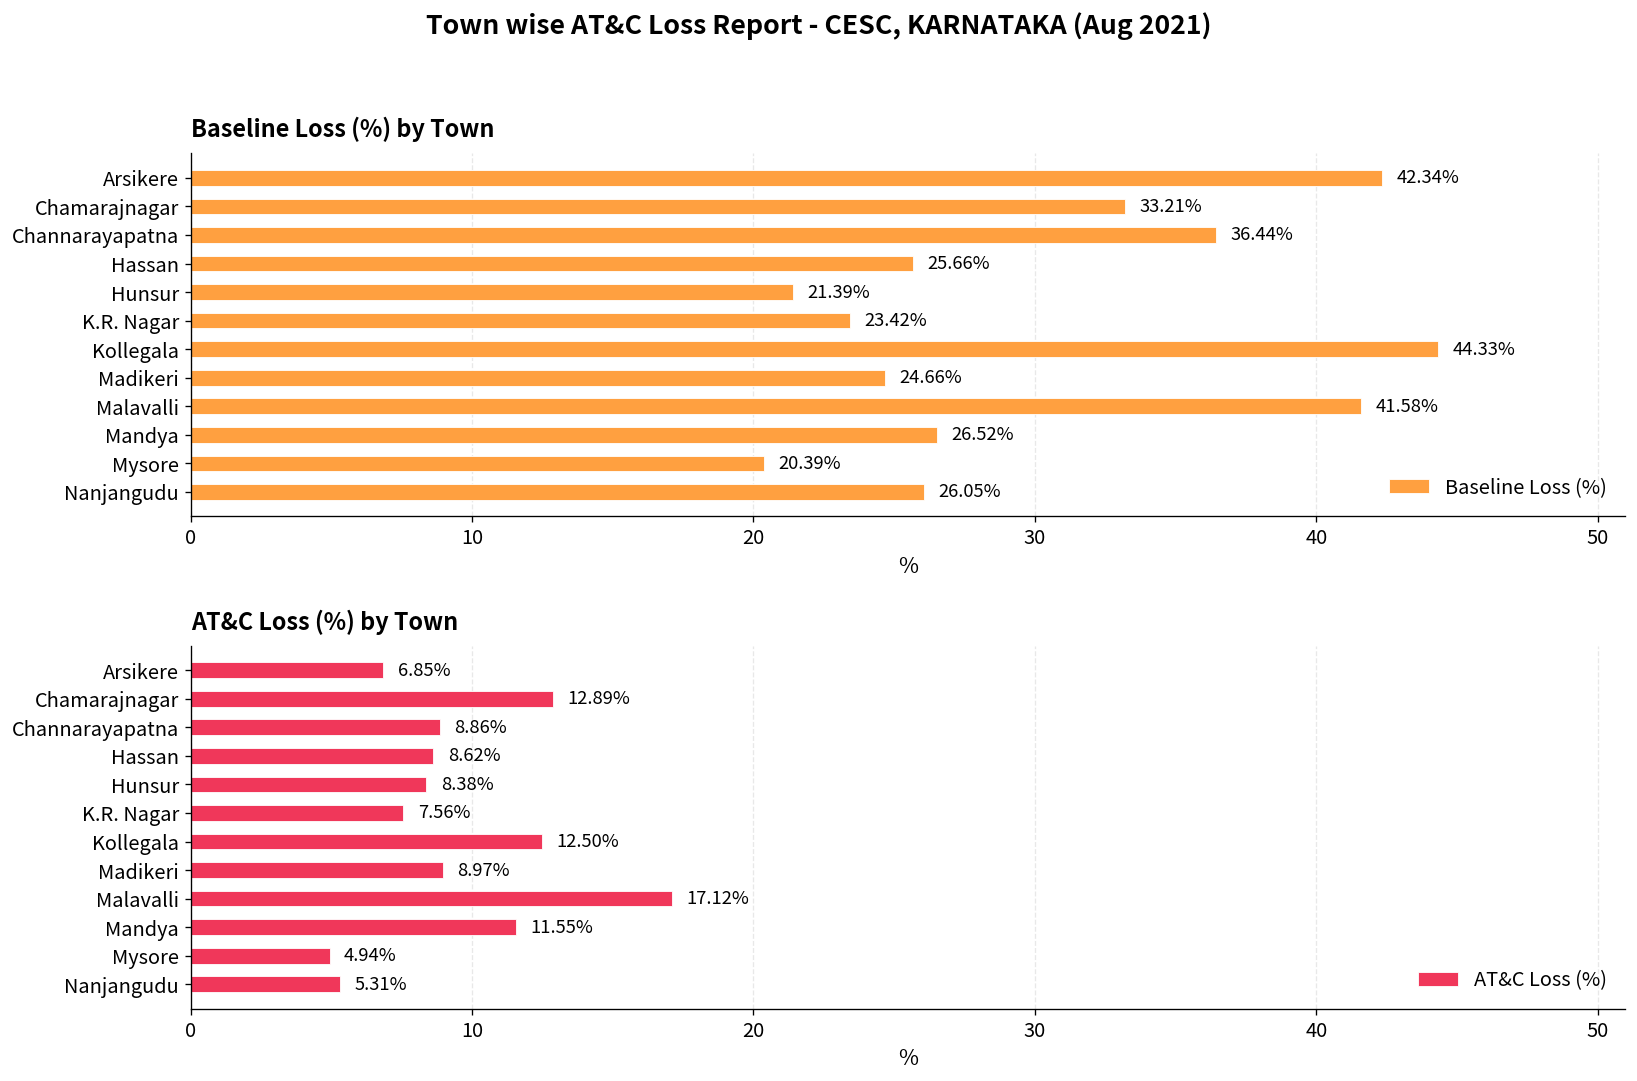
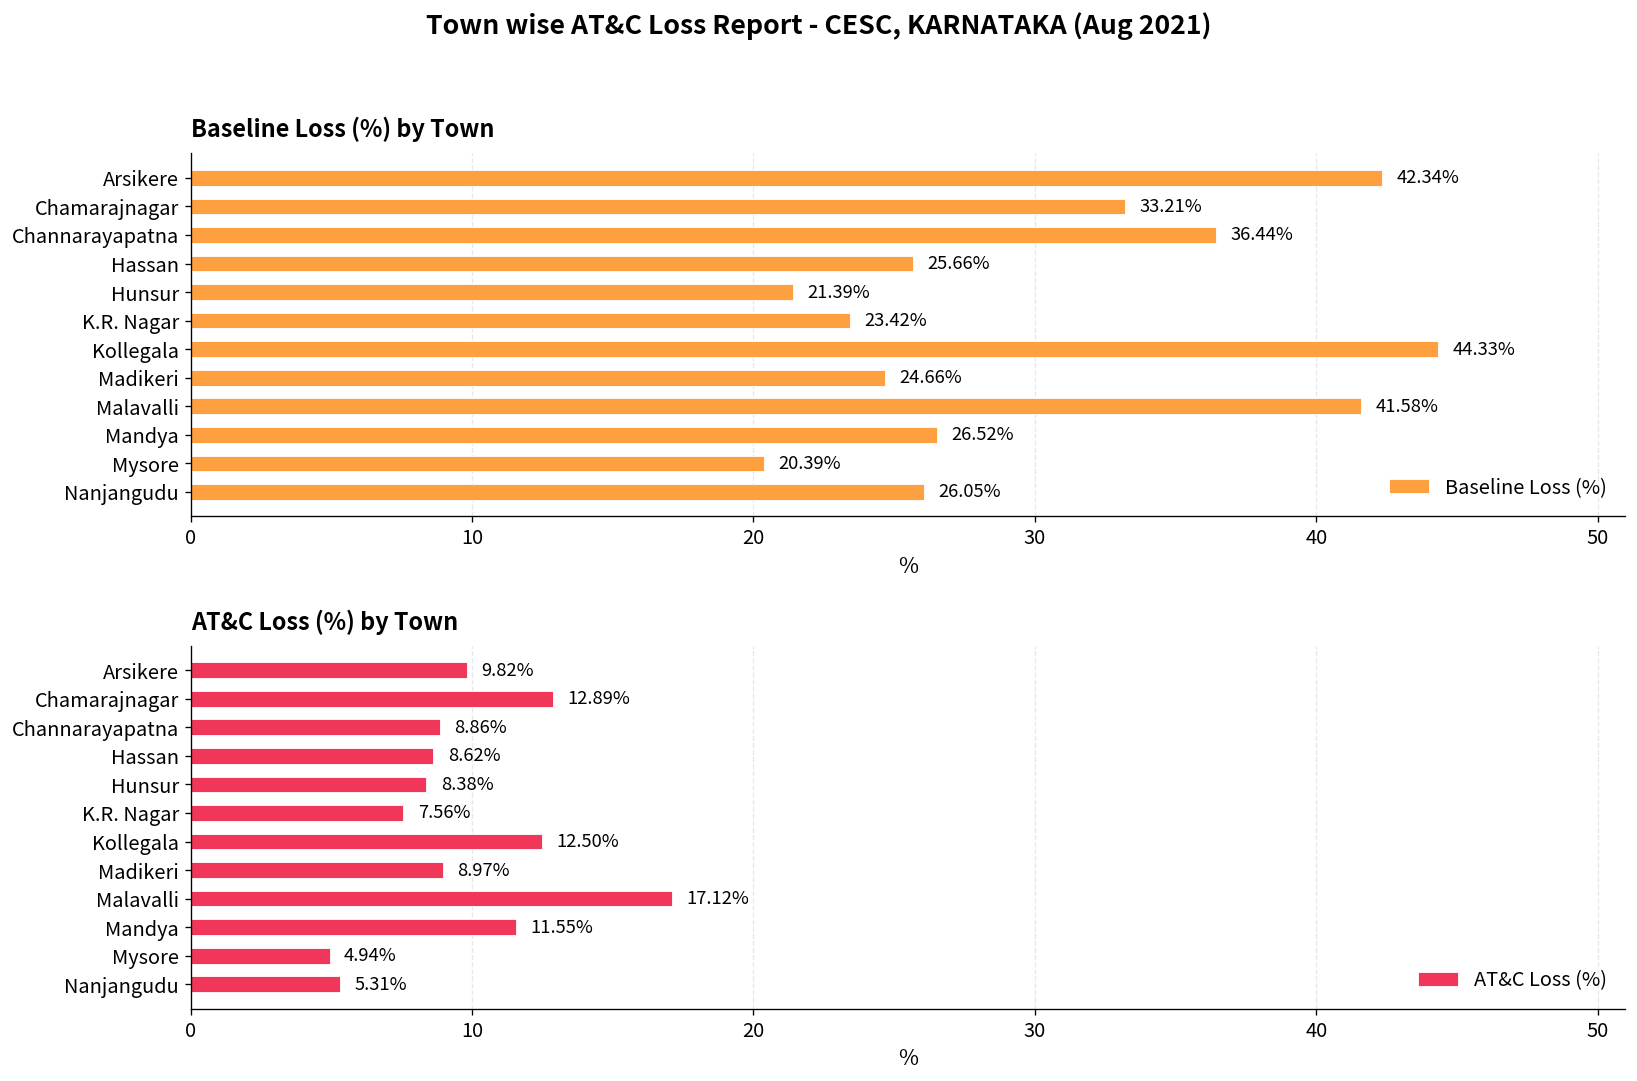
AT&C Loss (%) by Town, Arsikere: 6.85% -> 9.82%
